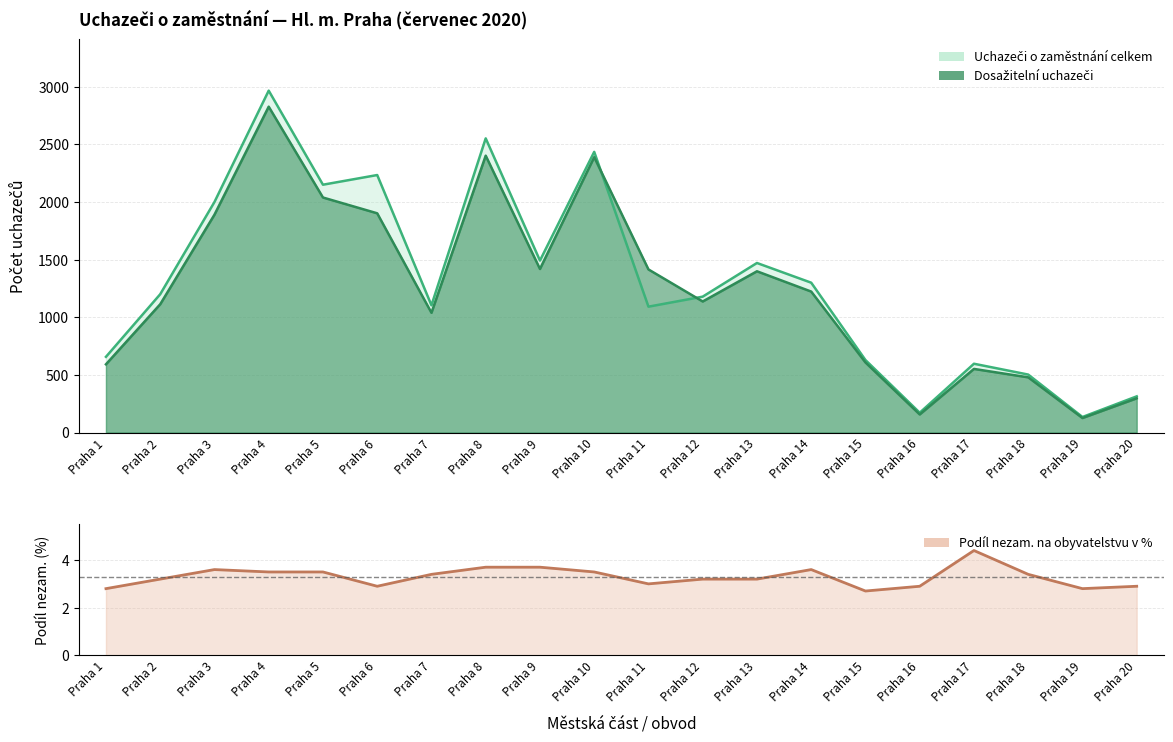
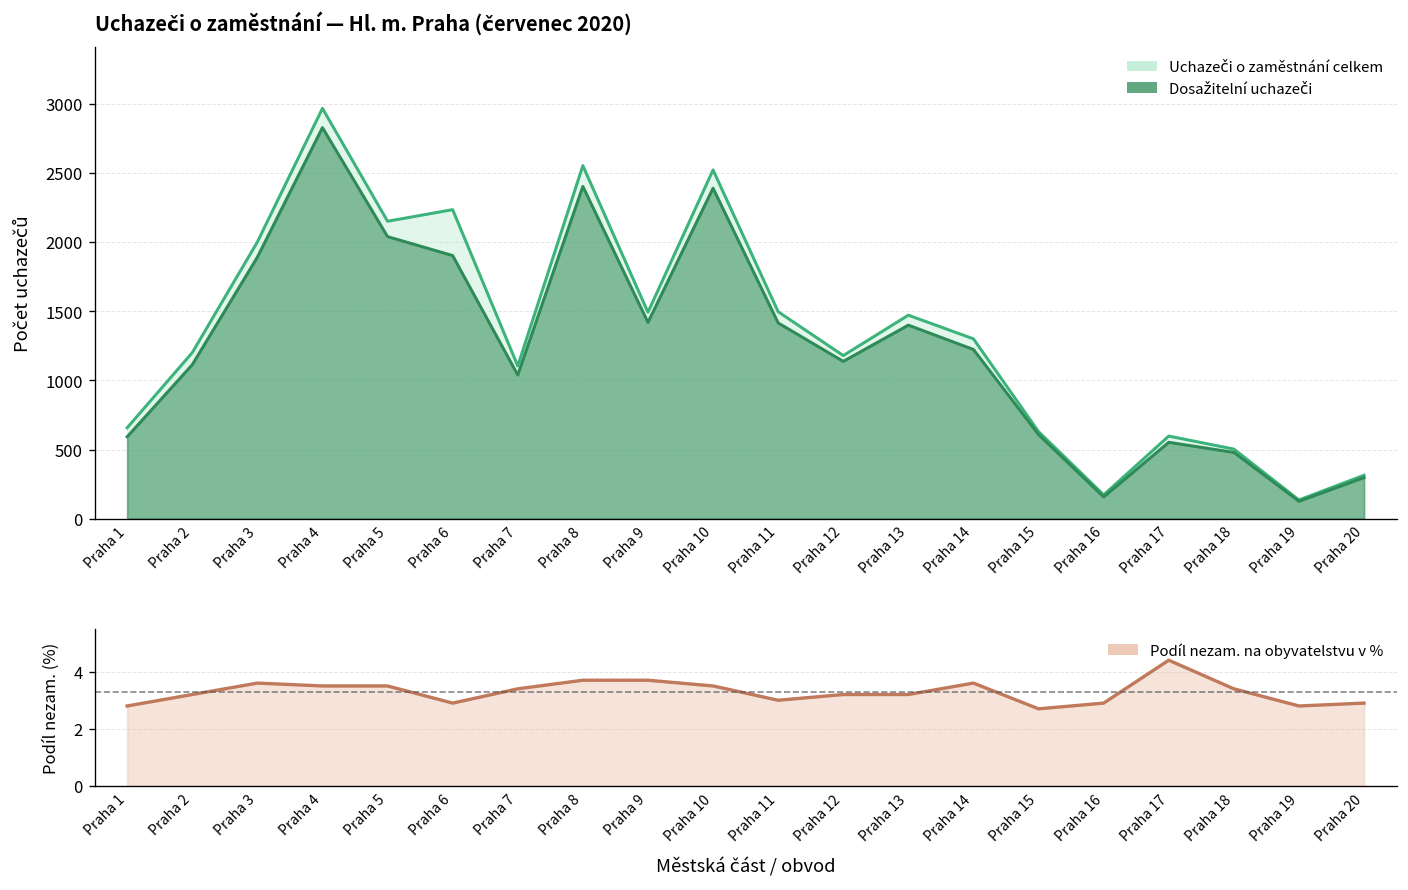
Uchazeči o zaměstnání — Hl. m. Praha (červenec 2020), Uchazeči o zaměstnání celkem, Praha 10: 2440 -> 2520
Uchazeči o zaměstnání — Hl. m. Praha (červenec 2020), Uchazeči o zaměstnání celkem, Praha 11: 1090 -> 1500
